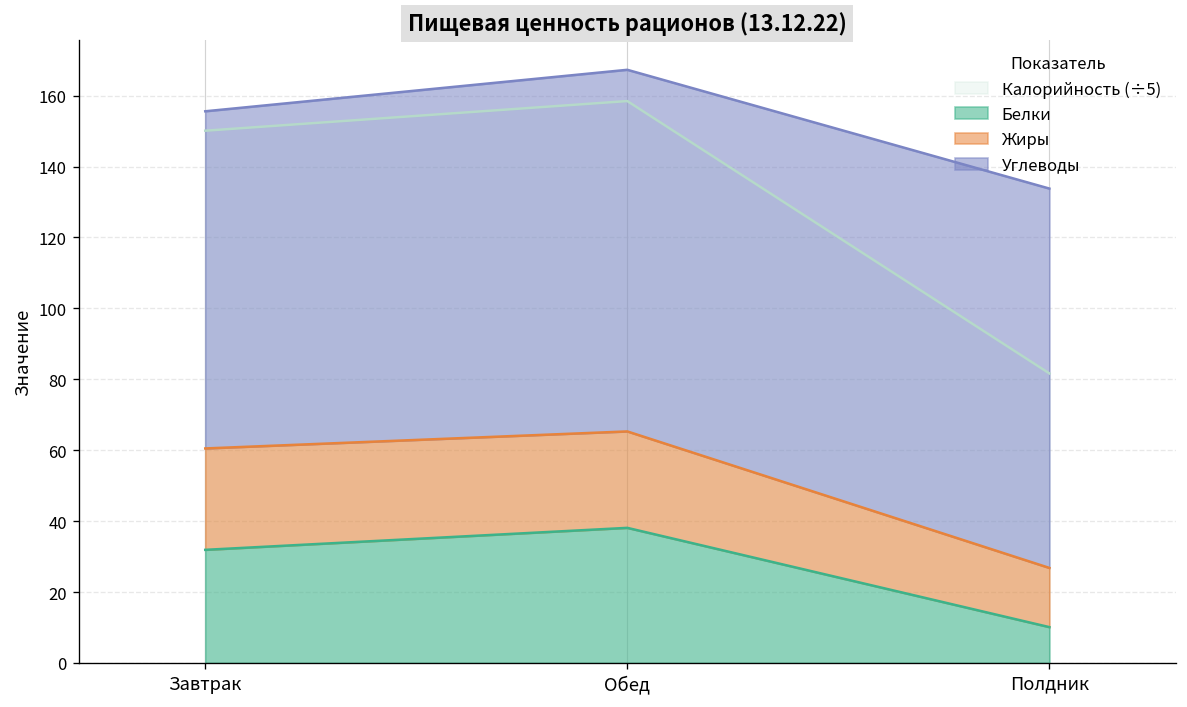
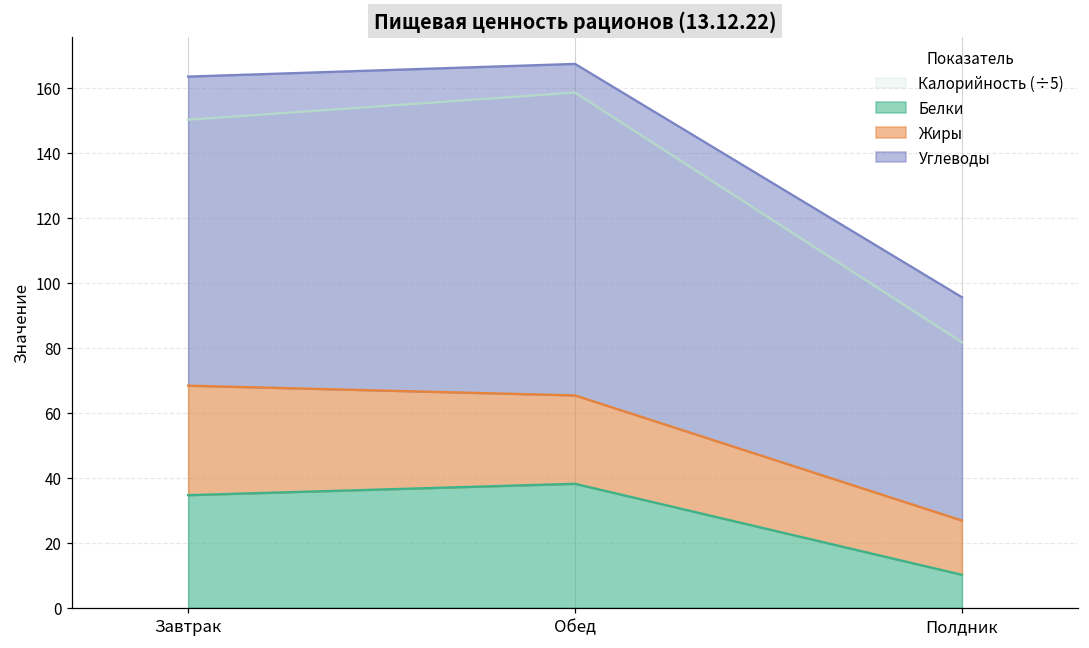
Белки, Завтрак: 32 -> 35
Жиры, Завтрак: 29 -> 34
Углеводы, Полдник: 107 -> 69
